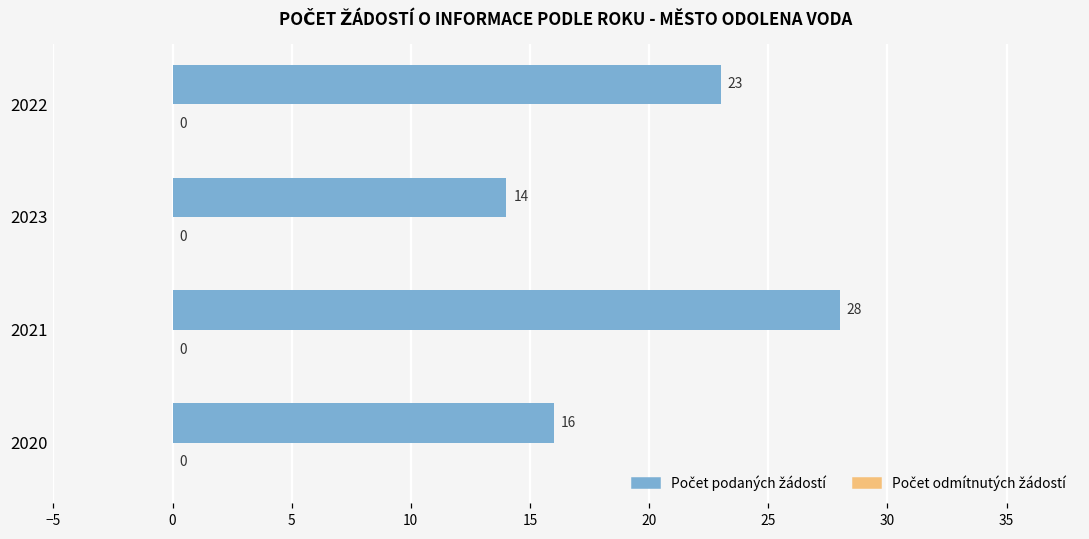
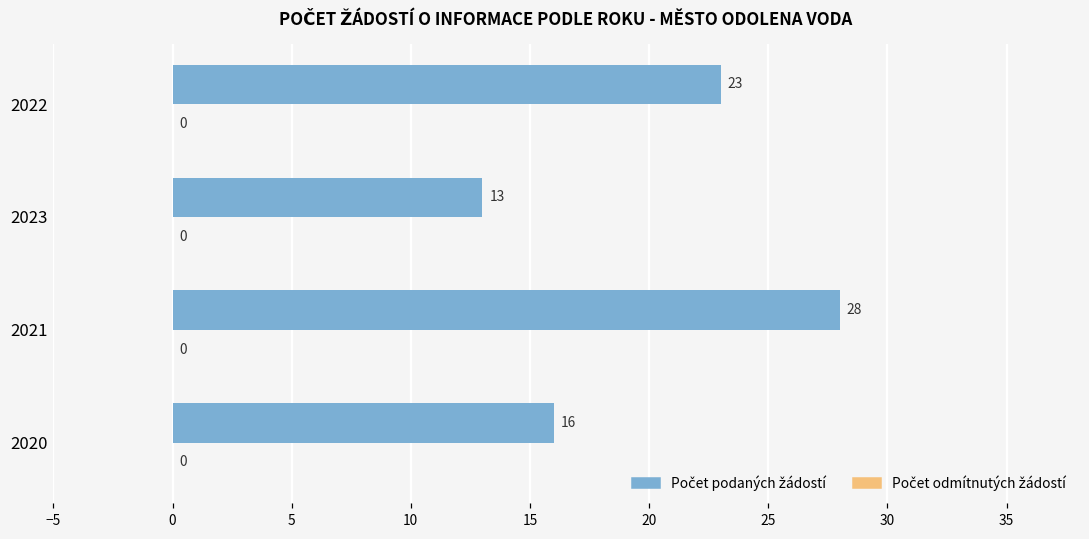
Počet podaných žádostí, 2023: 14 -> 13
